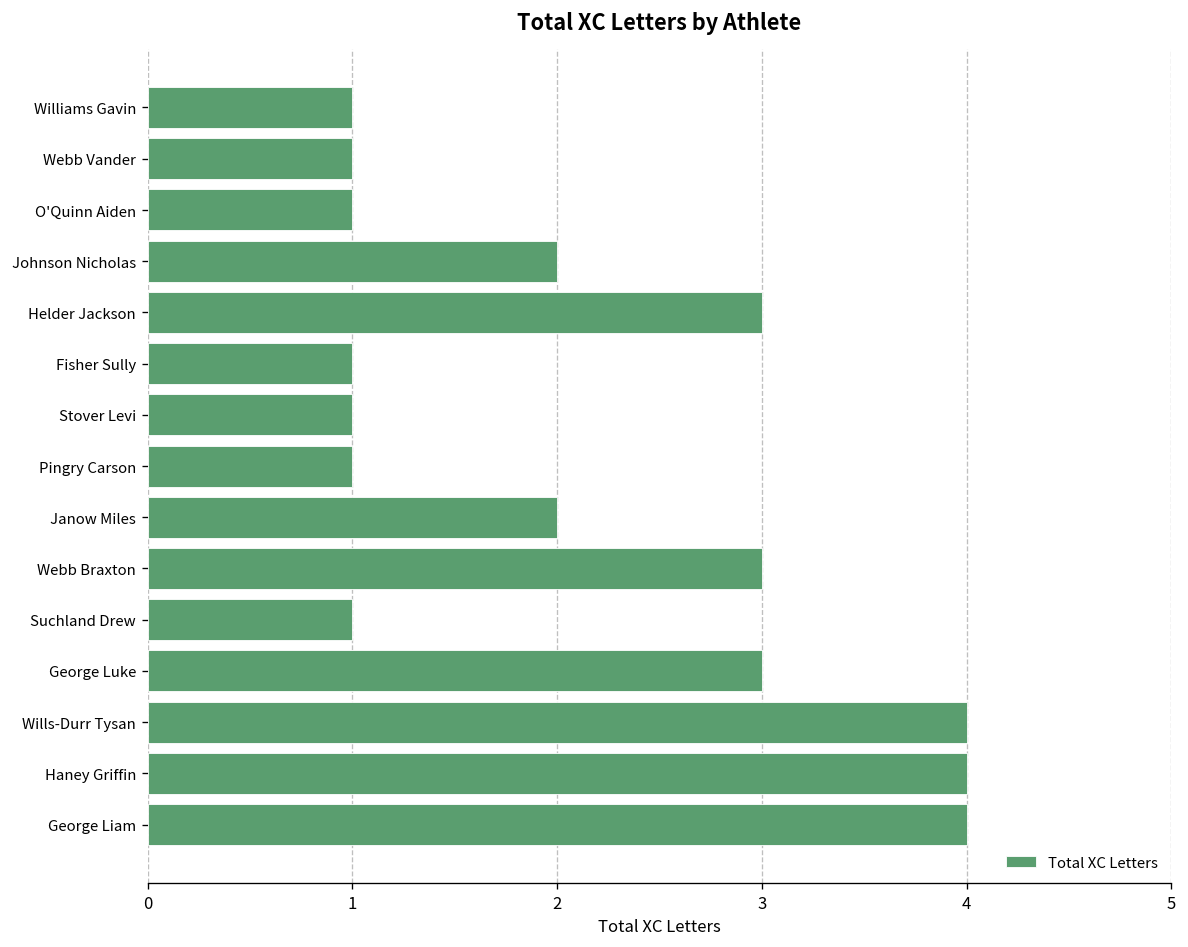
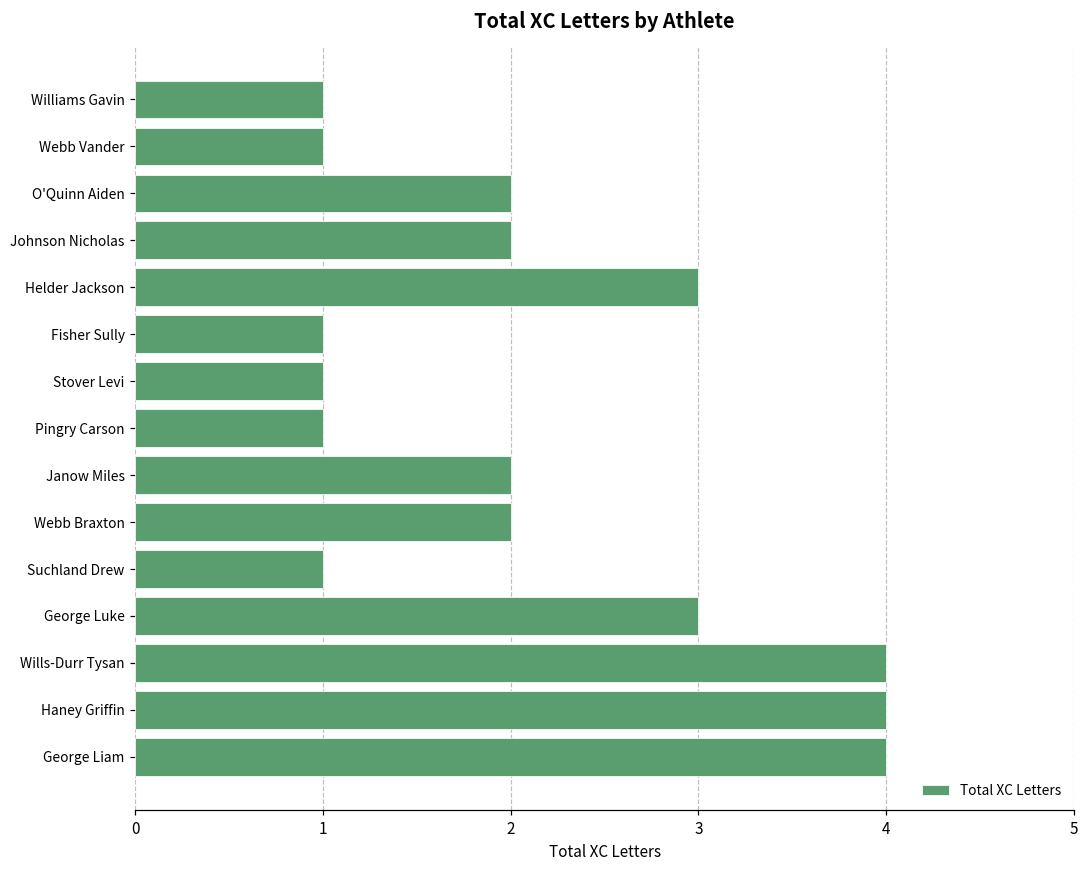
O'Quinn Aiden: 1 -> 2
Webb Braxton: 3 -> 2
